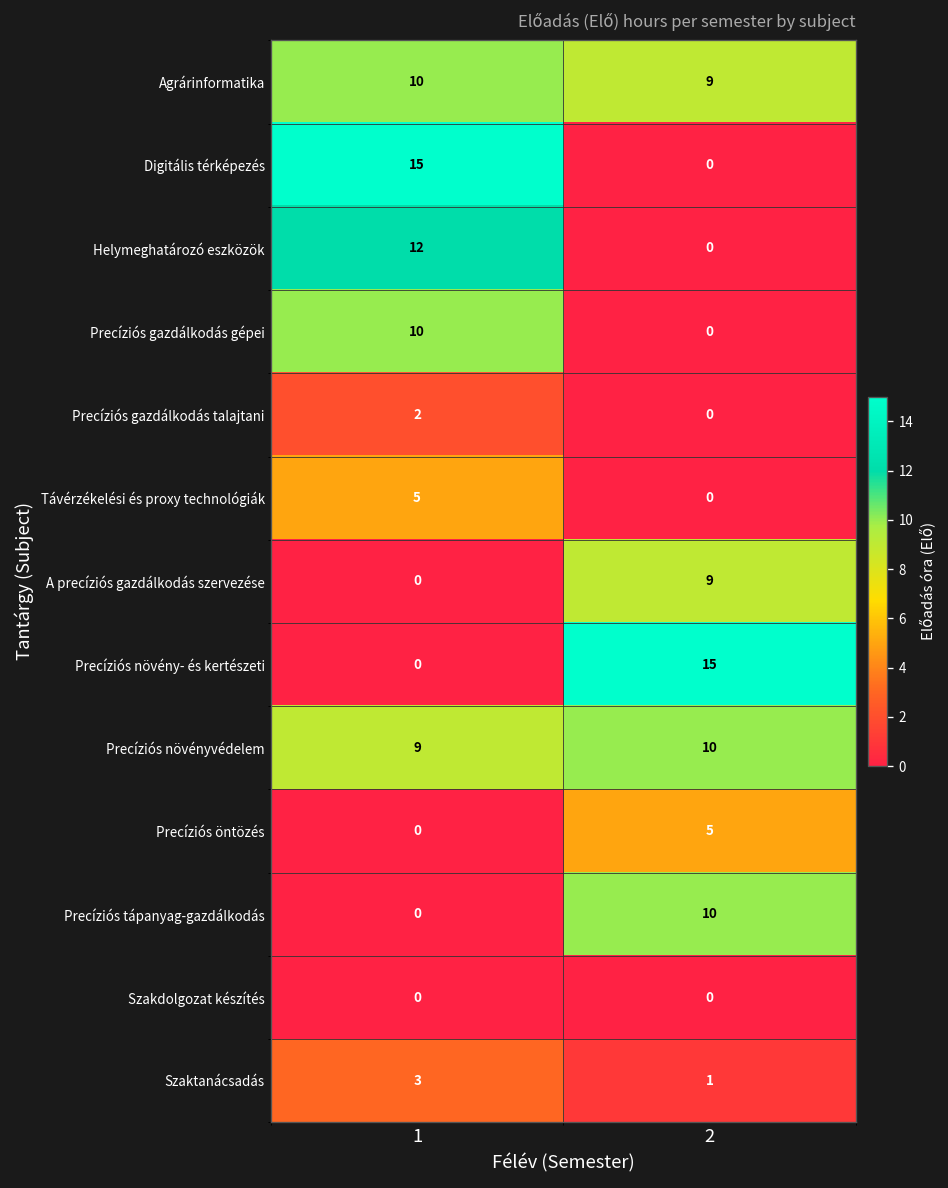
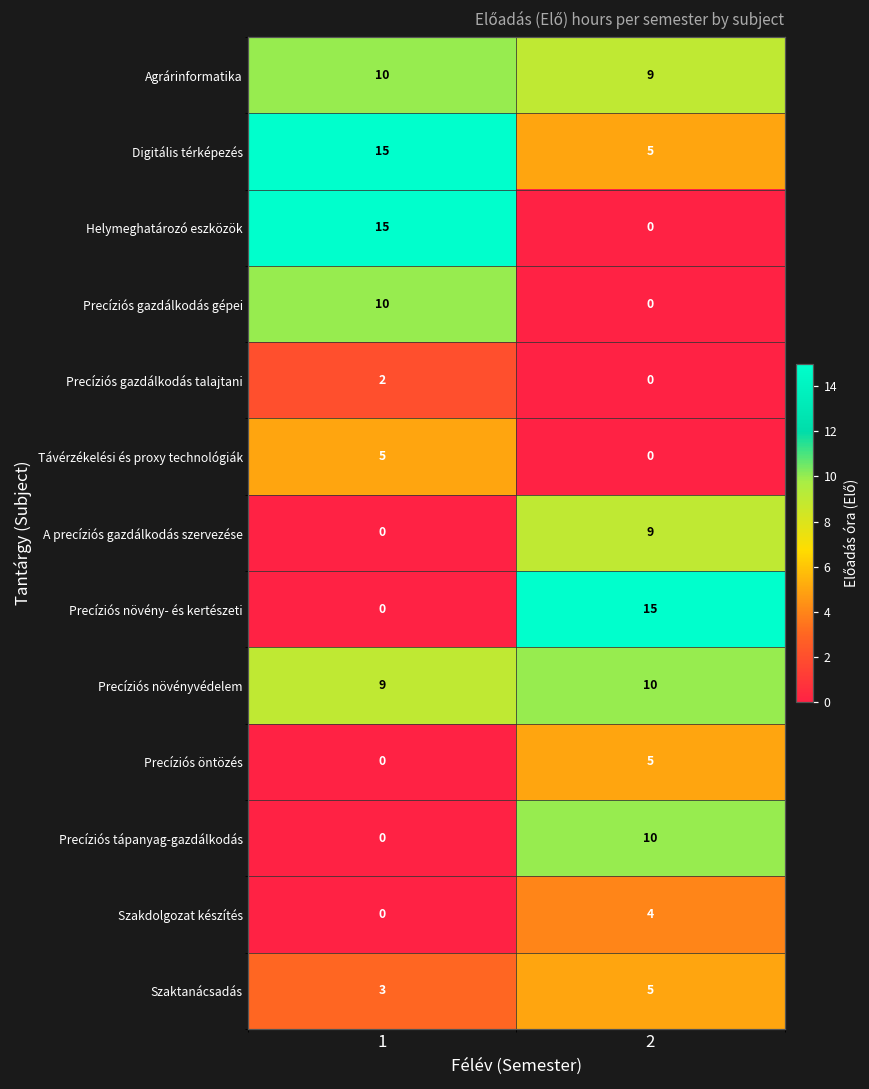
Digitális térképezés, 2: 0 -> 5
Helymeghatározó eszközök, 1: 12 -> 15
Szakdolgozat készítés, 2: 0 -> 4
Szaktanácsadás, 2: 1 -> 5
